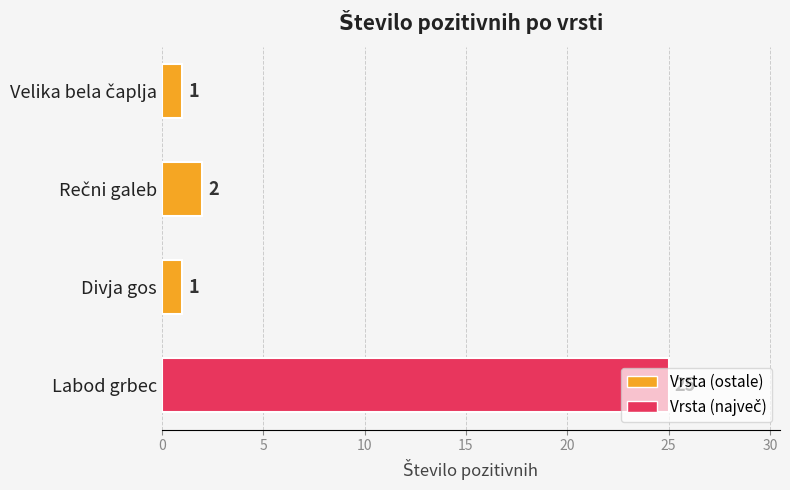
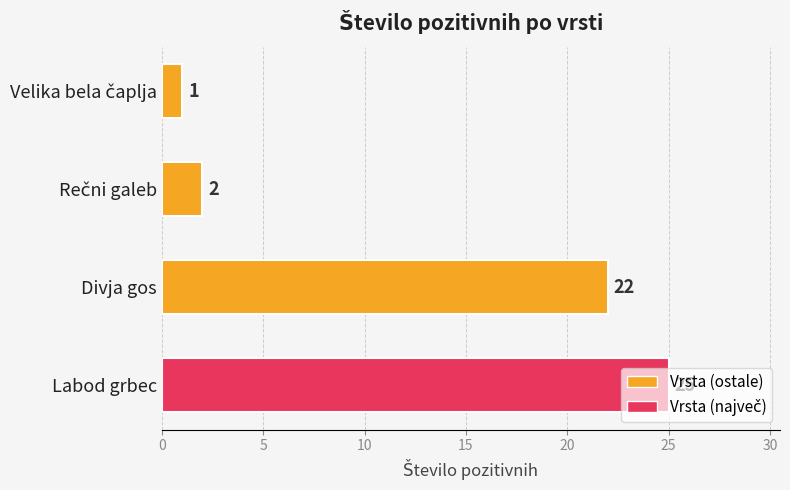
Divja gos: 1 -> 22
